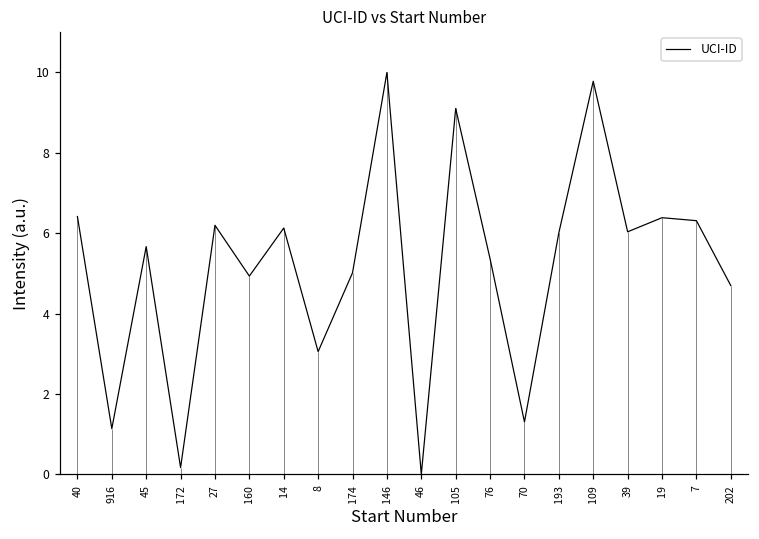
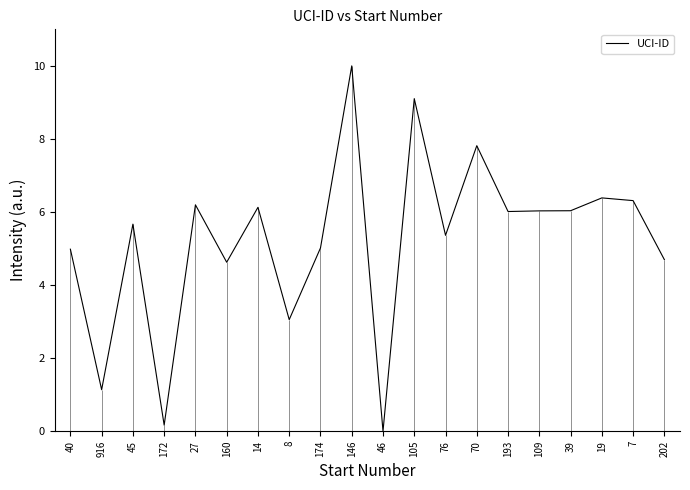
40: 6.4 -> 5.0
160: 4.9 -> 4.6
70: 1.3 -> 7.8
109: 9.8 -> 6.0
